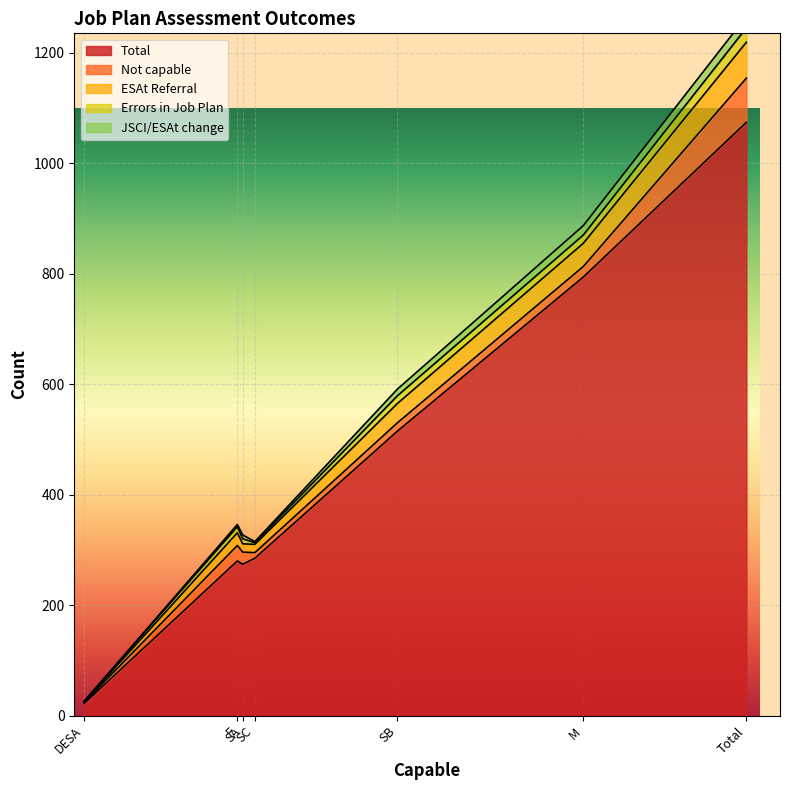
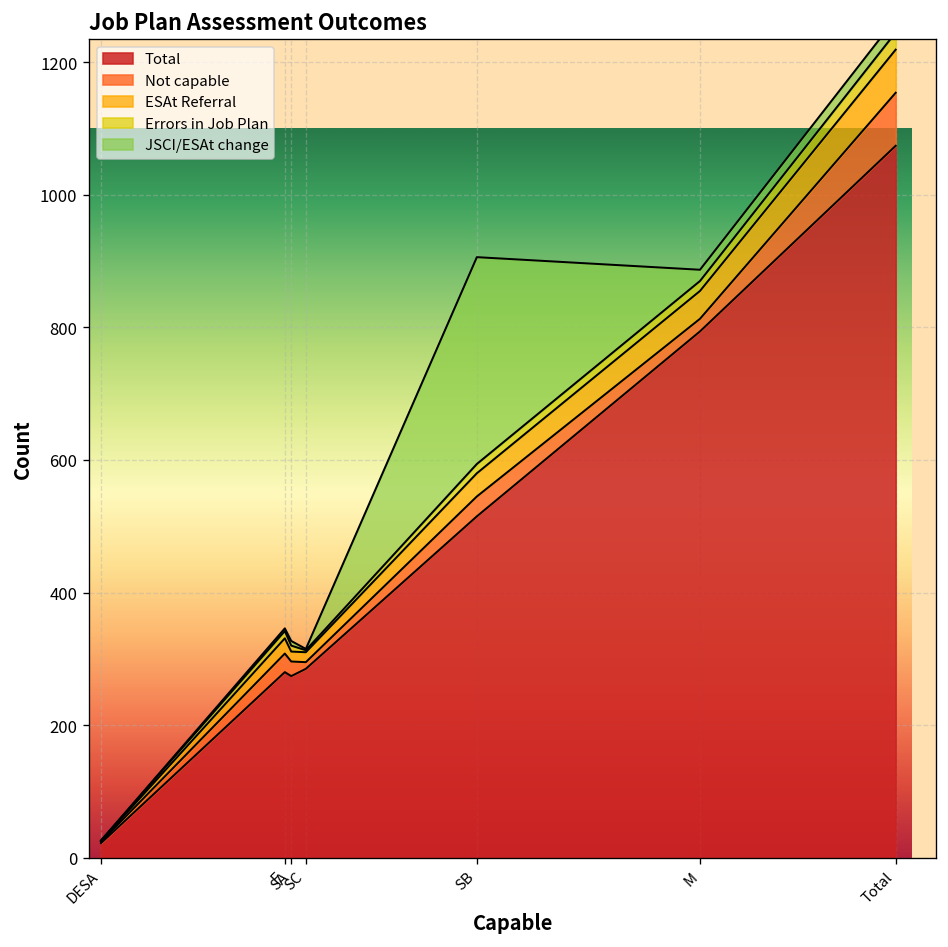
Not capable, SB: 20 -> 30
JSCI/ESAt change, SB: 10 -> 310
